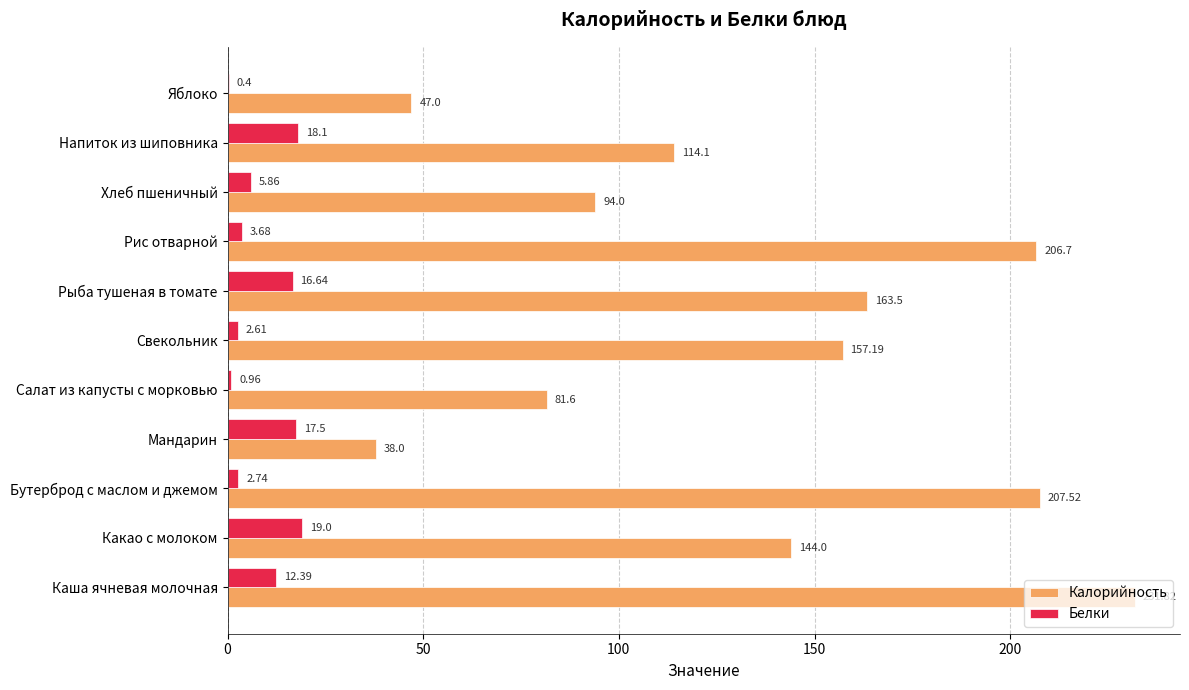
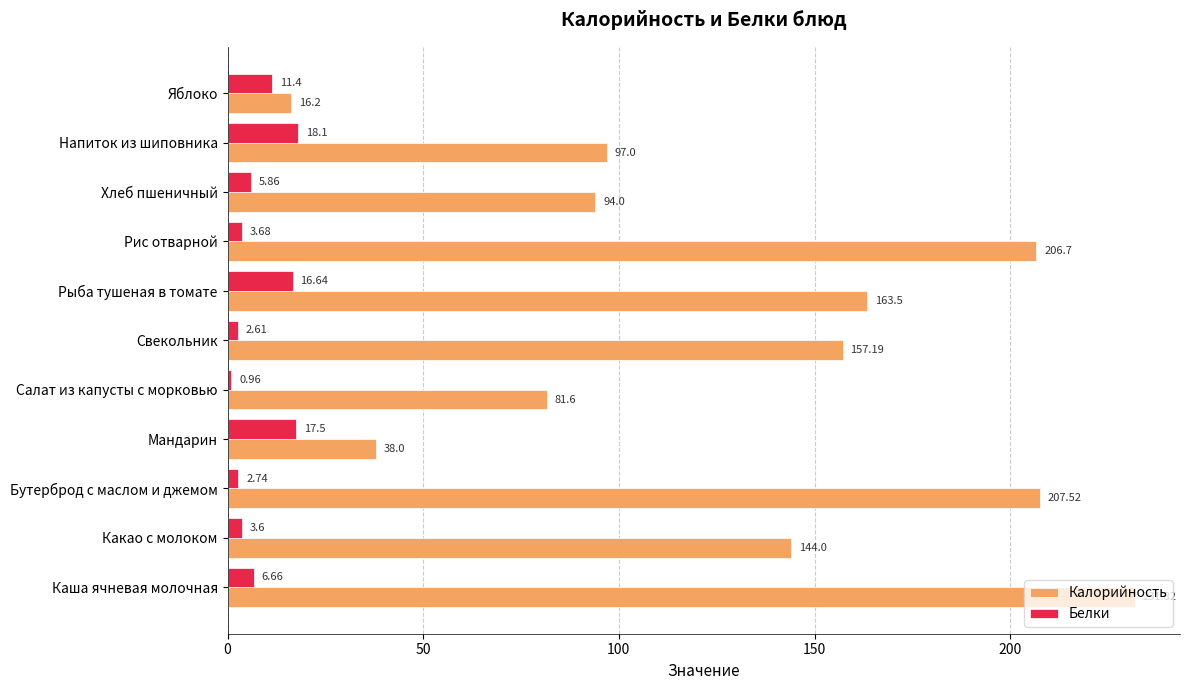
Белки, Яблоко: 0.4 -> 11.4
Калорийность, Яблоко: 47.0 -> 16.2
Калорийность, Напиток из шиповника: 114.1 -> 97.0
Белки, Какао с молоком: 19.0 -> 3.6
Белки, Каша ячневая молочная: 12.39 -> 6.66
